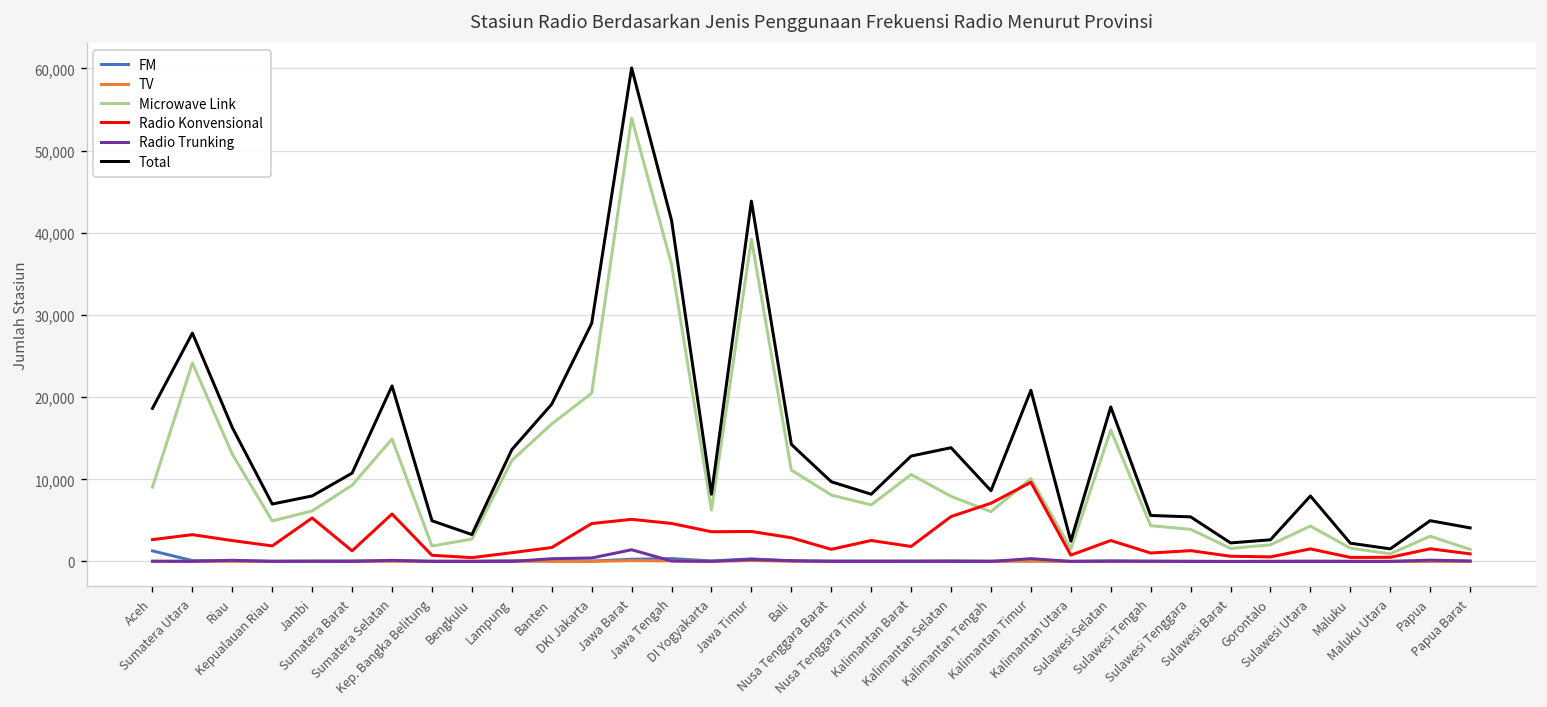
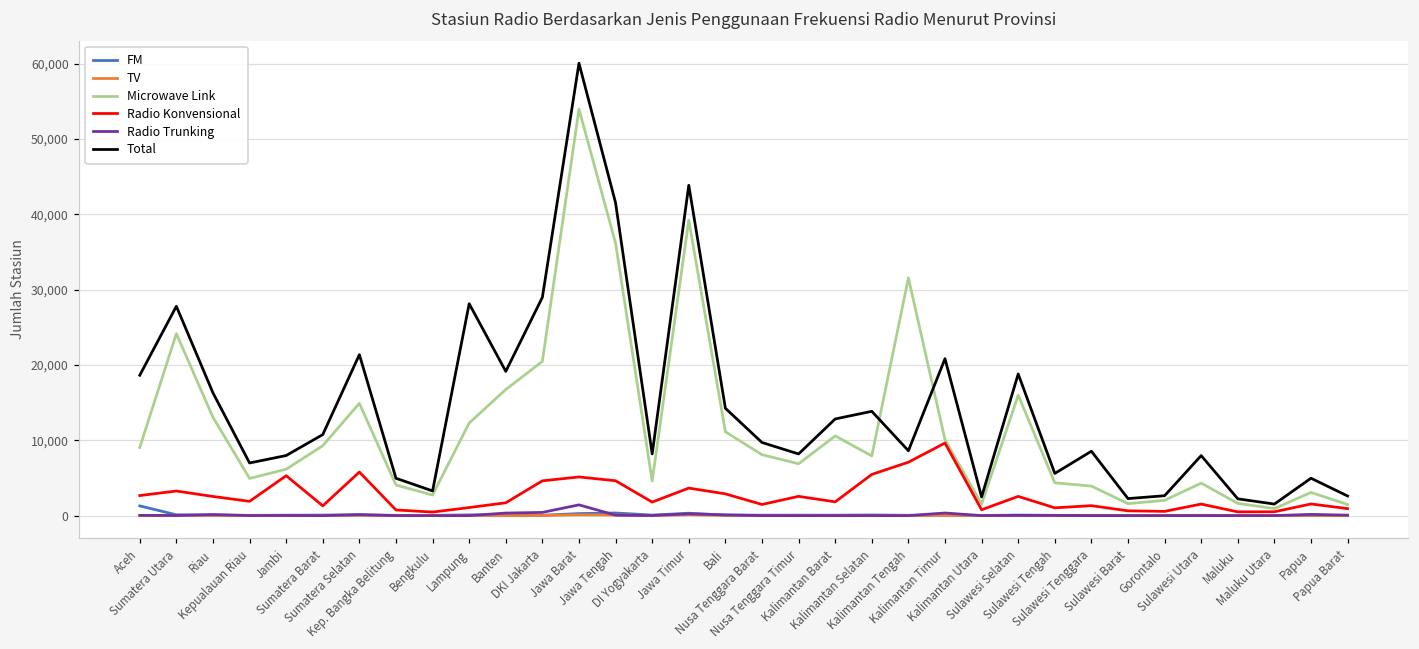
Microwave Link, Kep. Bangka Belitung: 2,000 -> 4,000
Total, Lampung: 14,000 -> 28,000
Microwave Link, DI Yogyakarta: 6,000 -> 5,000
Radio Konvensional, DI Yogyakarta: 4,000 -> 2,000
Microwave Link, Kalimantan Tengah: 6,000 -> 32,000
Total, Sulawesi Tenggara: 5,000 -> 9,000
Total, Papua Barat: 4,000 -> 3,000
